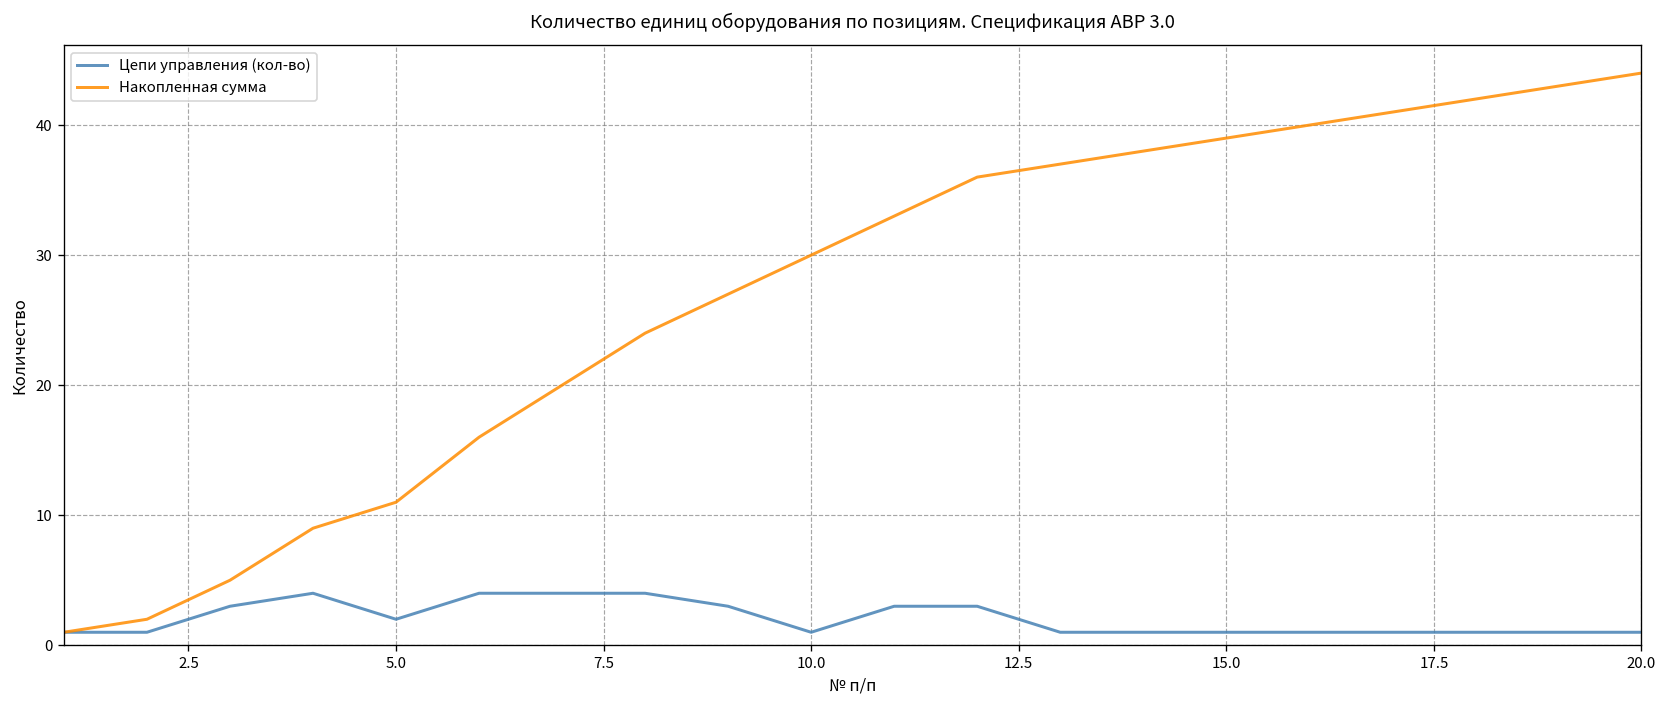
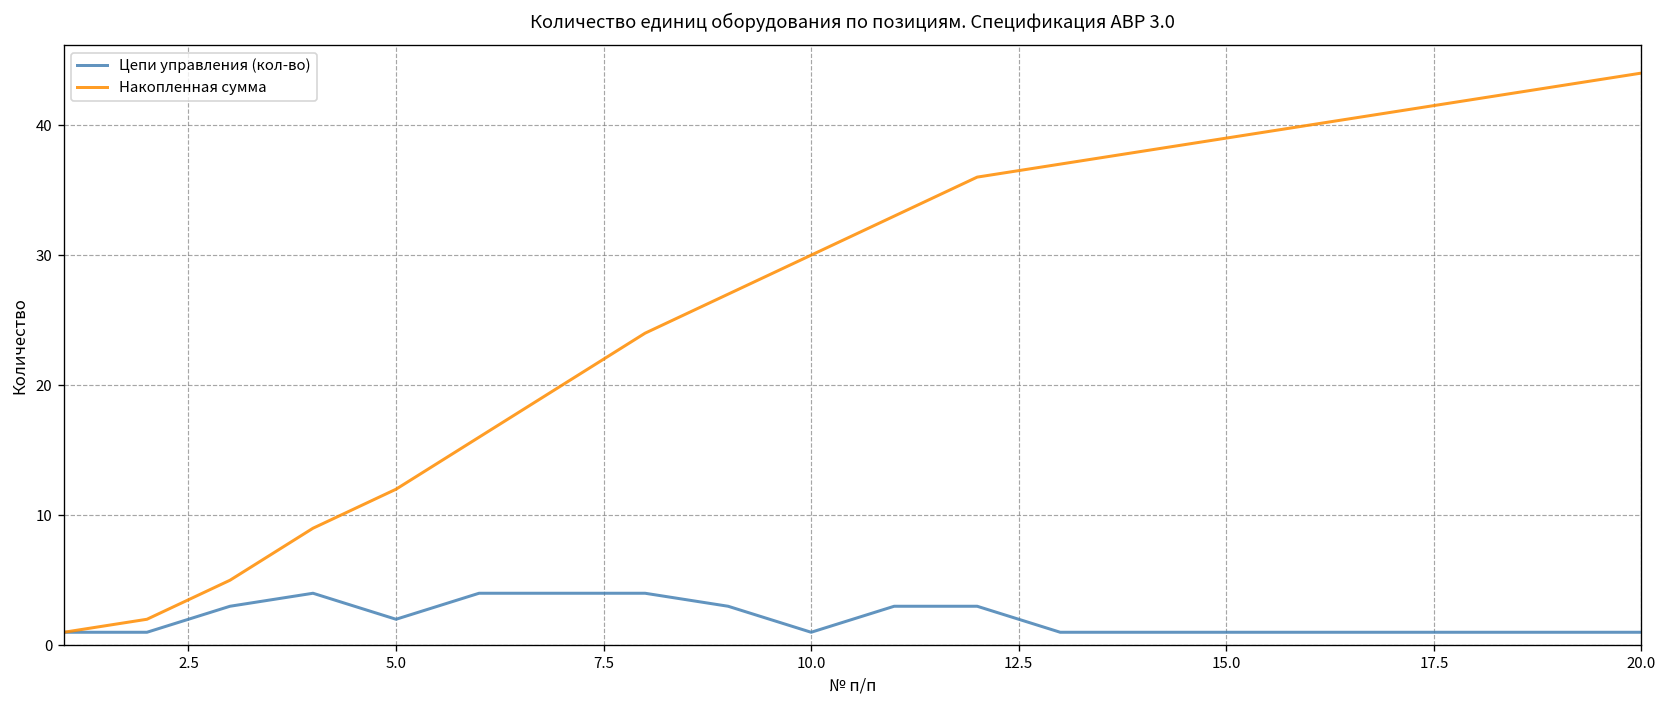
Накопленная сумма, 5.0: 11 -> 12
